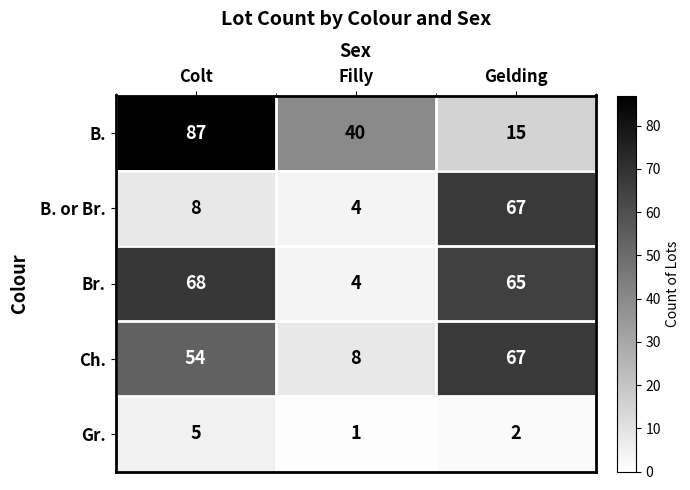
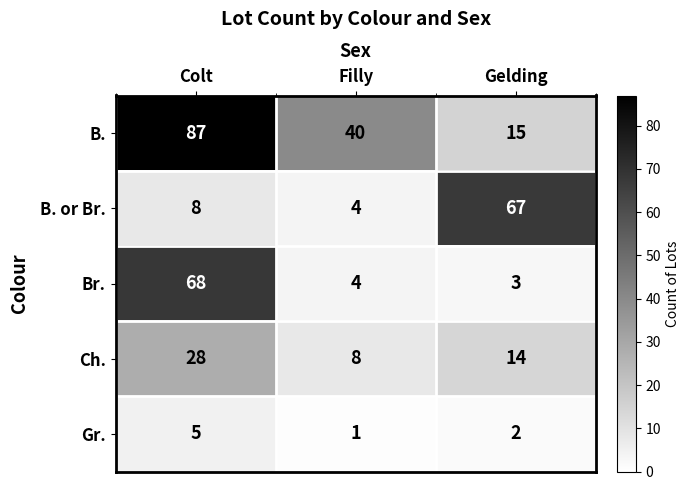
Br., Gelding: 65 -> 3
Ch., Colt: 54 -> 28
Ch., Gelding: 67 -> 14
